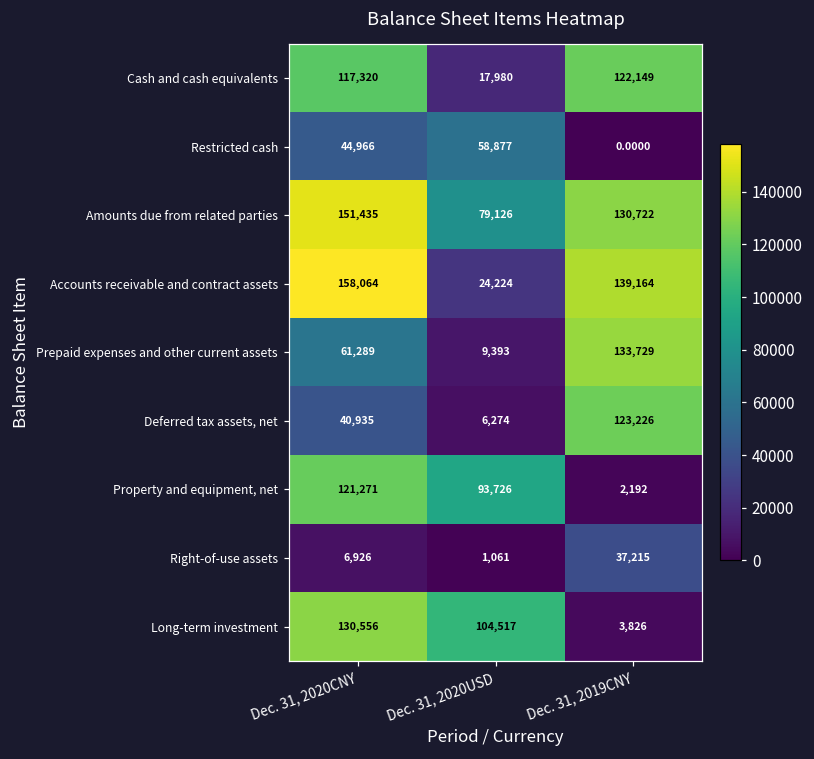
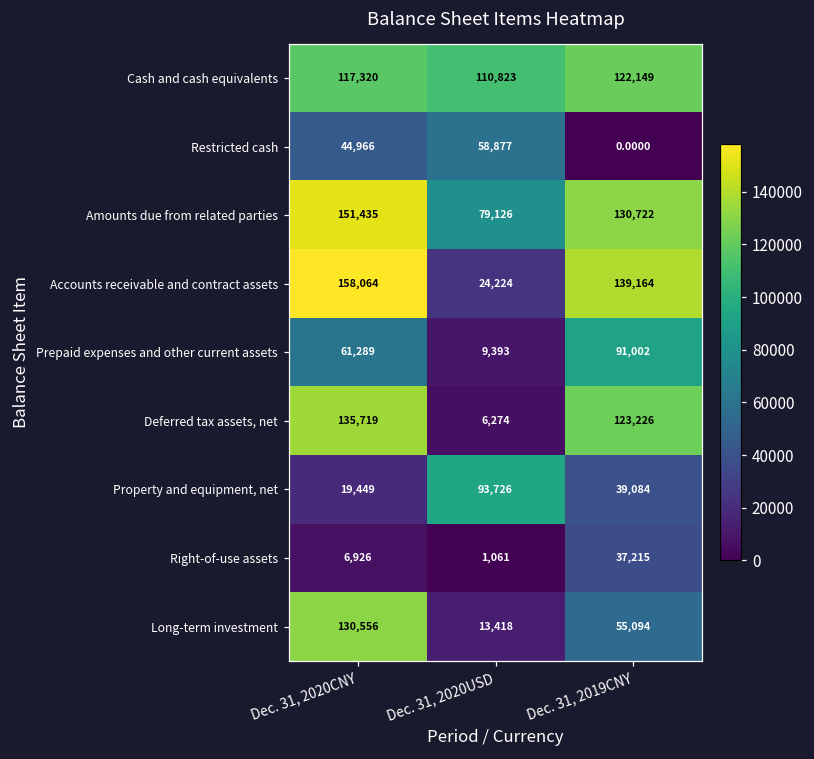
Cash and cash equivalents, Dec. 31, 2020USD: 17,980 -> 110,823
Prepaid expenses and other current assets, Dec. 31, 2019CNY: 133,729 -> 91,002
Deferred tax assets, net, Dec. 31, 2020CNY: 40,935 -> 135,719
Property and equipment, net, Dec. 31, 2020CNY: 121,271 -> 19,449
Property and equipment, net, Dec. 31, 2019CNY: 2,192 -> 39,084
Long-term investment, Dec. 31, 2020USD: 104,517 -> 13,418
Long-term investment, Dec. 31, 2019CNY: 3,826 -> 55,094
